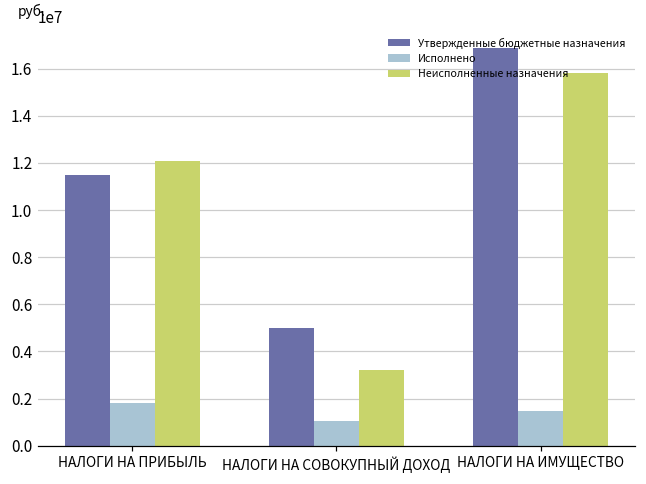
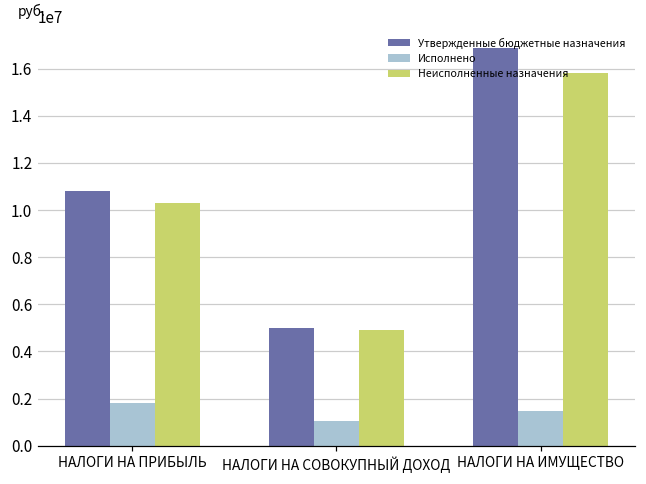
Утвержденные бюджетные назначения, НАЛОГИ НА ПРИБЫЛЬ: 11500000 -> 10800000
Неисполненные назначения, НАЛОГИ НА ПРИБЫЛЬ: 12100000 -> 10300000
Неисполненные назначения, НАЛОГИ НА СОВОКУПНЫЙ ДОХОД: 3200000 -> 4900000
